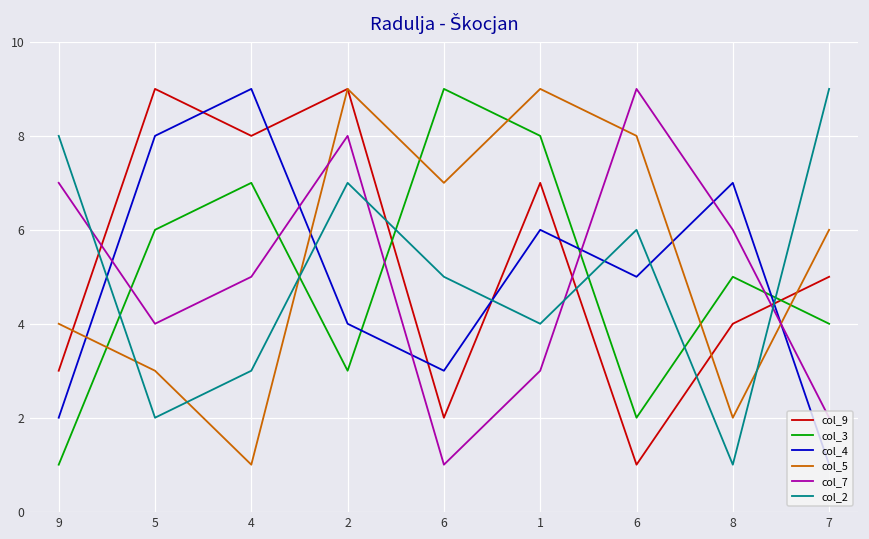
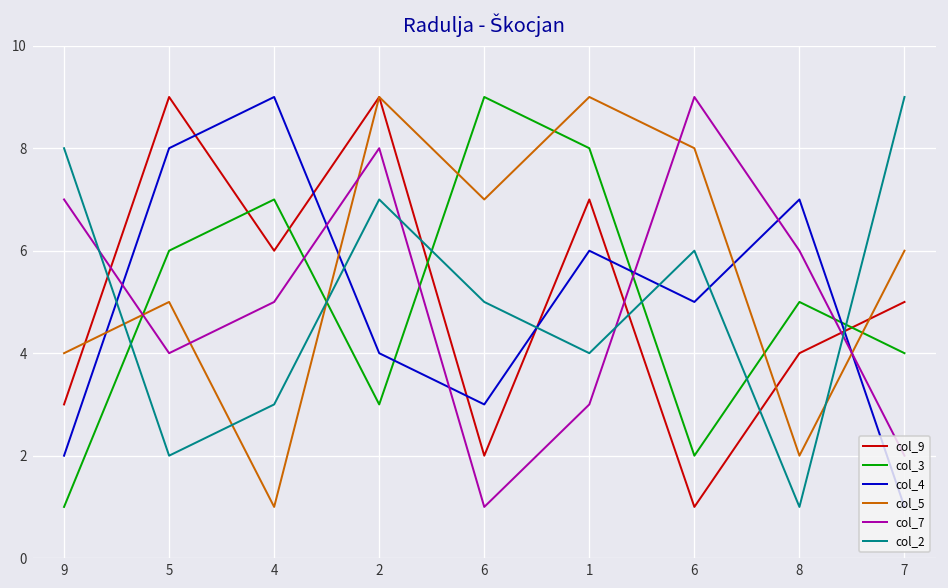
col_5, 5: 3 -> 5
col_9, 4: 8 -> 6
